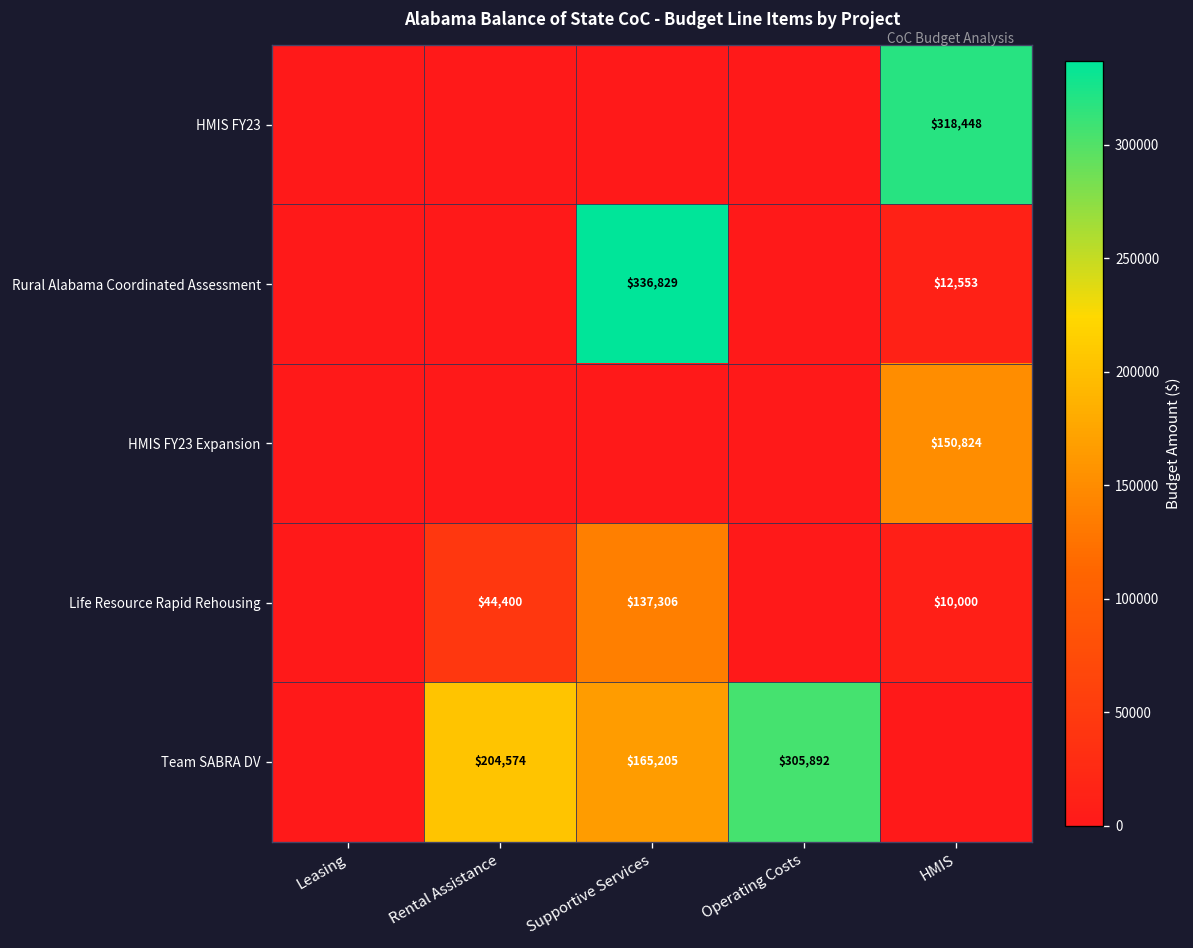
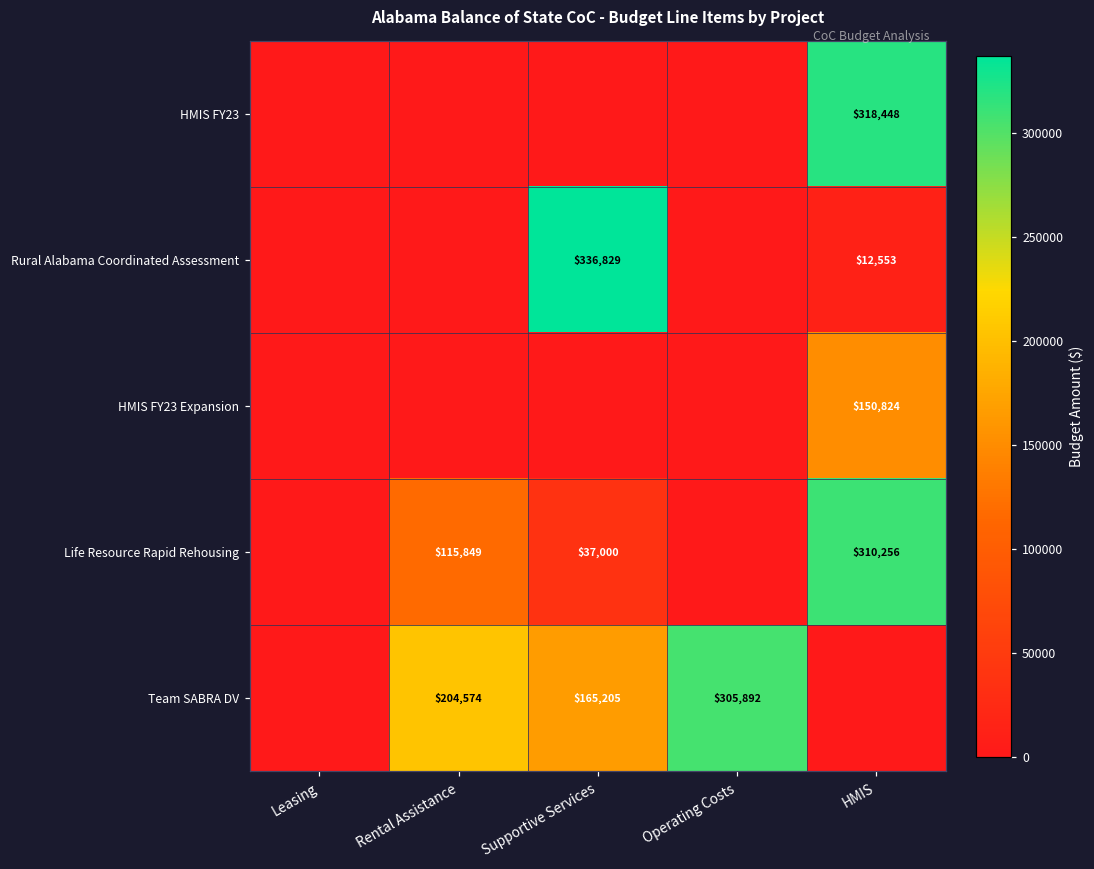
Life Resource Rapid Rehousing, Rental Assistance: $44,400 -> $115,849
Life Resource Rapid Rehousing, Supportive Services: $137,306 -> $37,000
Life Resource Rapid Rehousing, HMIS: $10,000 -> $310,256
